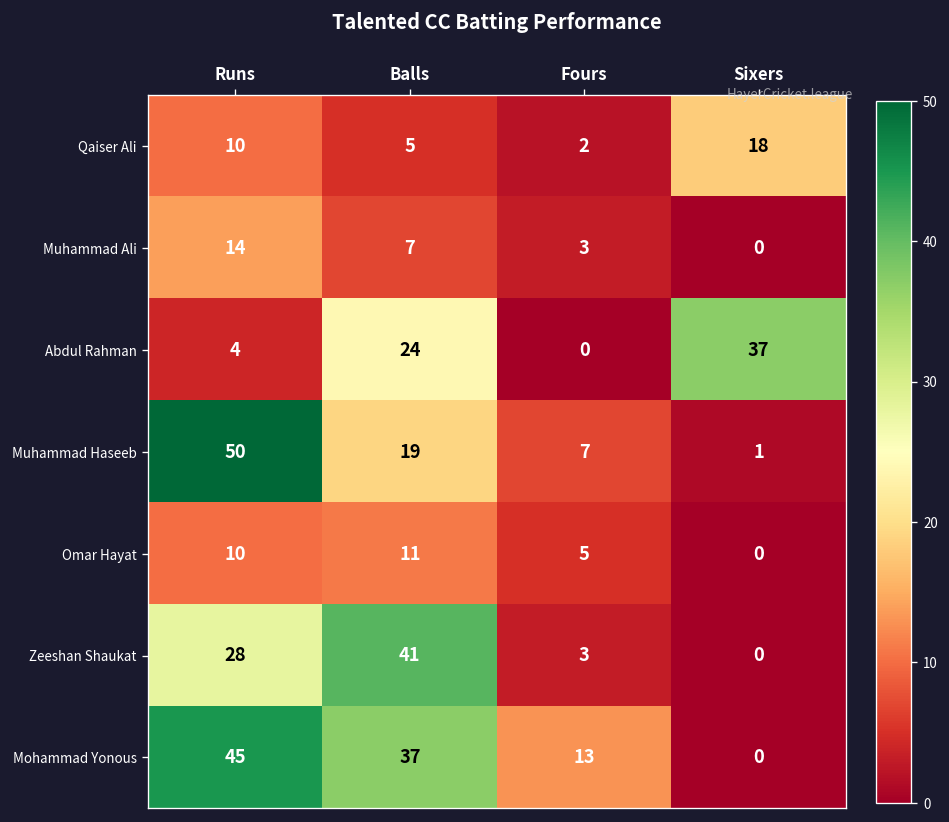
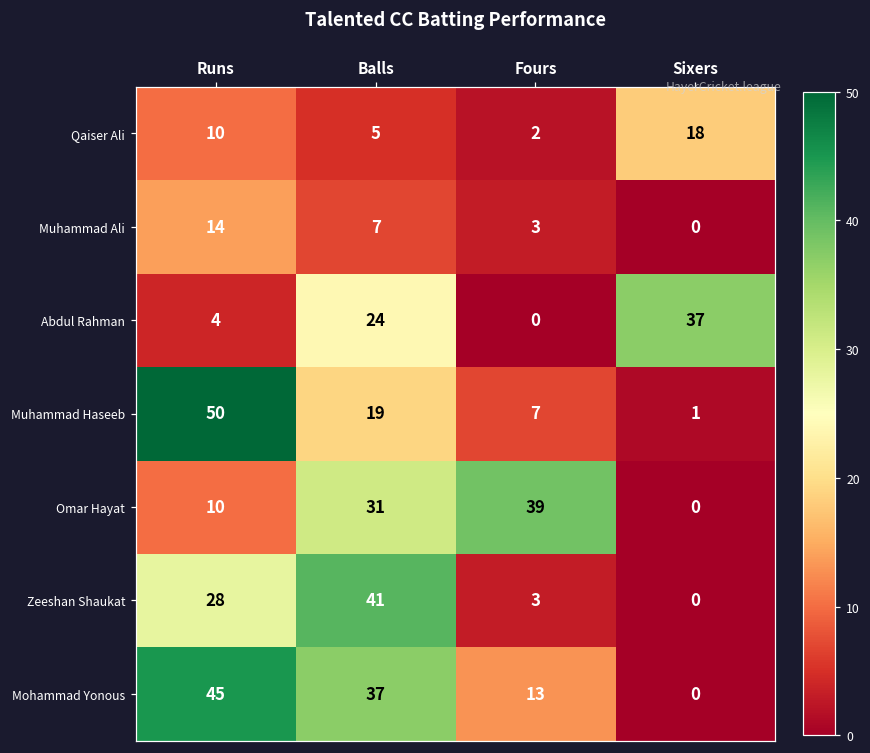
Omar Hayat, Balls: 11 -> 31
Omar Hayat, Fours: 5 -> 39
